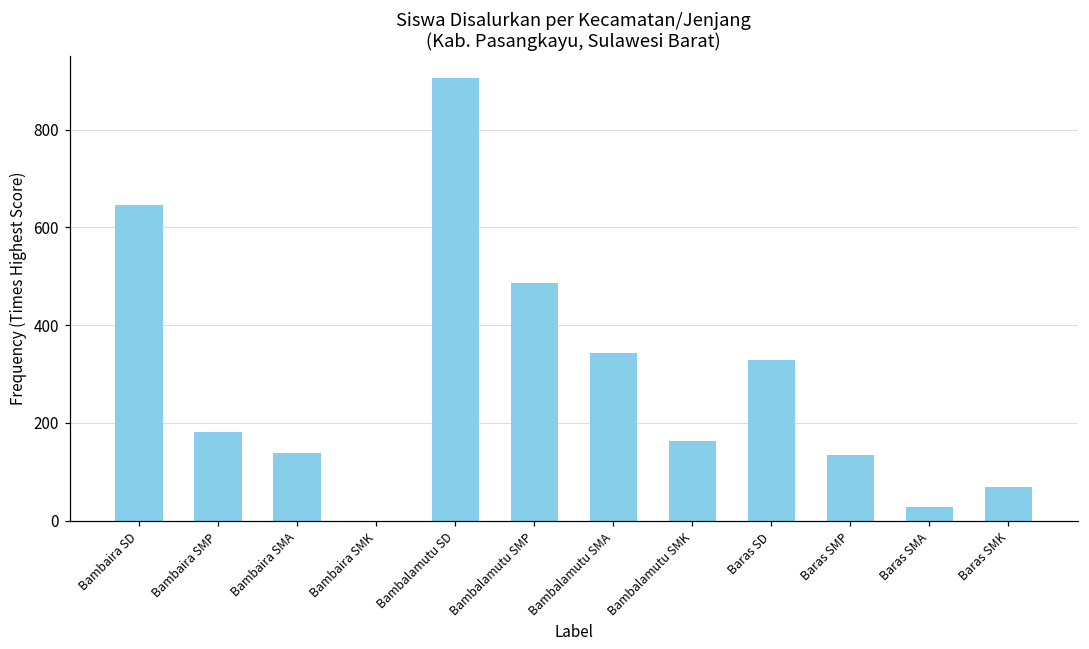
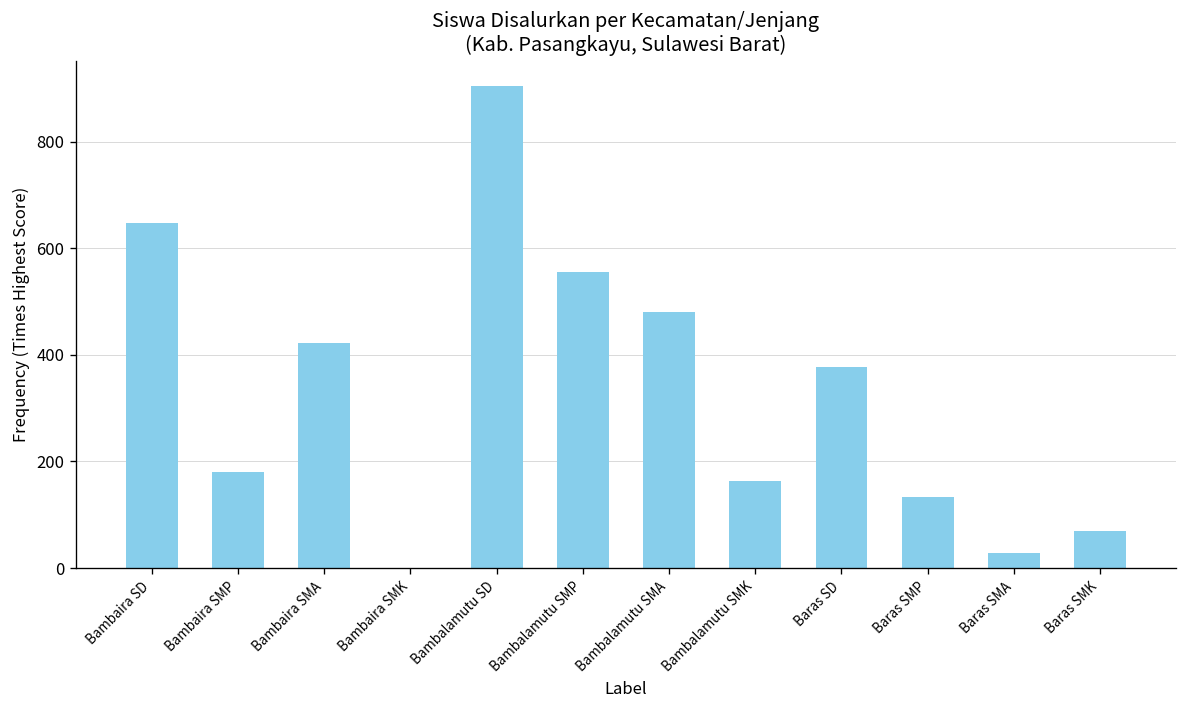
Bambaira SMA: 140 -> 420
Bambalamutu SMP: 490 -> 560
Bambalamutu SMA: 340 -> 480
Baras SD: 330 -> 380
